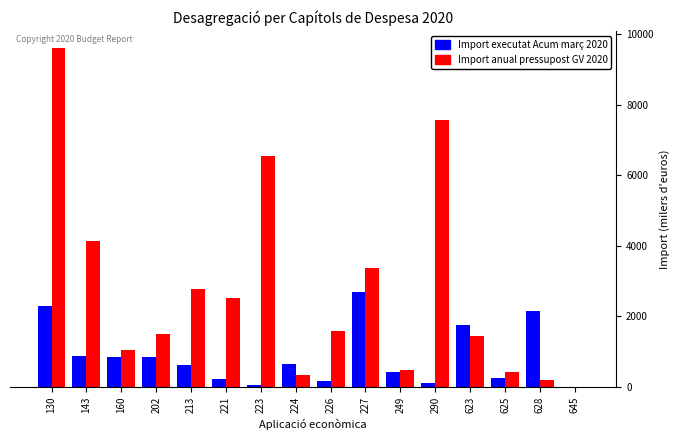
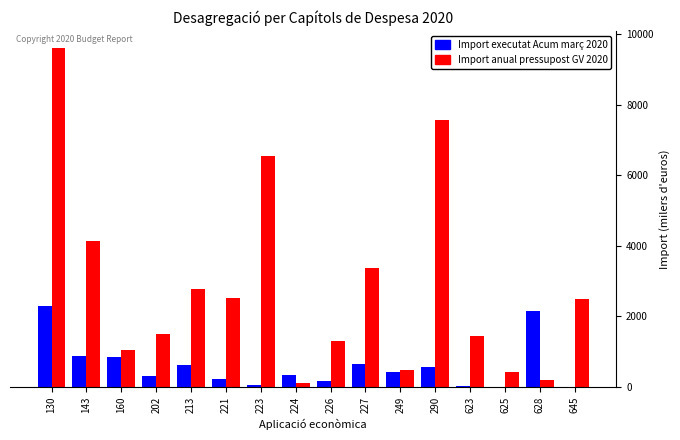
Import executat Acum març 2020, 202: 800 -> 300
Import executat Acum març 2020, 224: 600 -> 300
Import anual pressupost GV 2020, 224: 300 -> 100
Import anual pressupost GV 2020, 226: 1600 -> 1300
Import executat Acum març 2020, 227: 2700 -> 600
Import executat Acum març 2020, 290: 100 -> 600
Import executat Acum març 2020, 623: 1800 -> 0
Import executat Acum març 2020, 625: 200 -> 0
Import anual pressupost GV 2020, 645: 0 -> 2500
